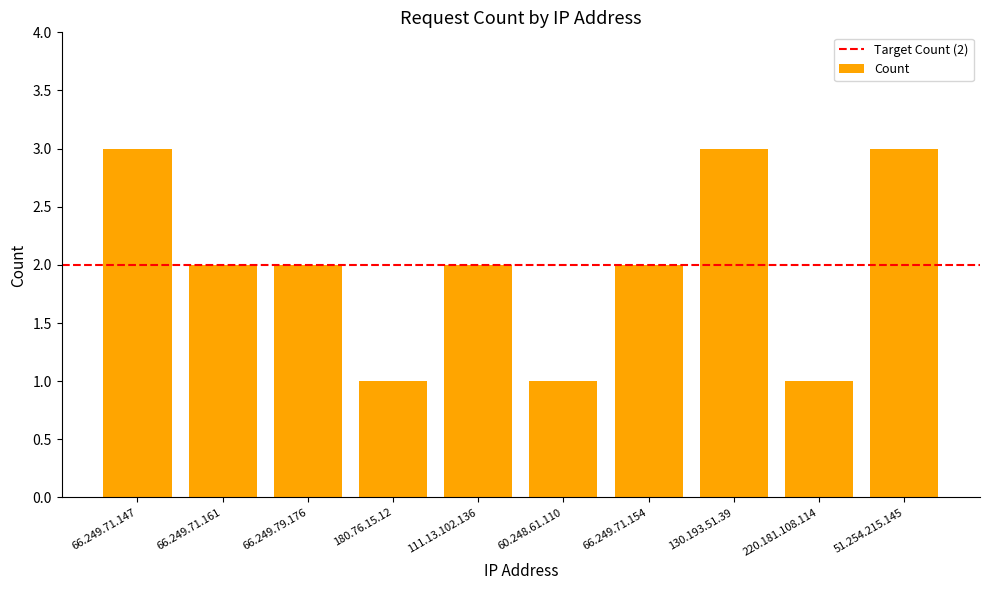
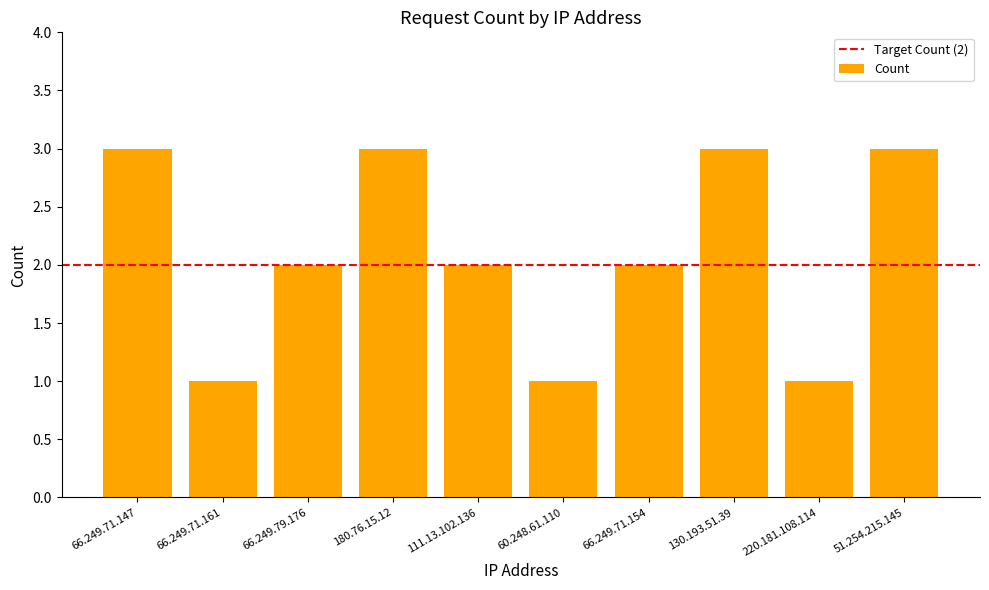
66.249.71.161: 2 -> 1
180.76.15.12: 1 -> 3
